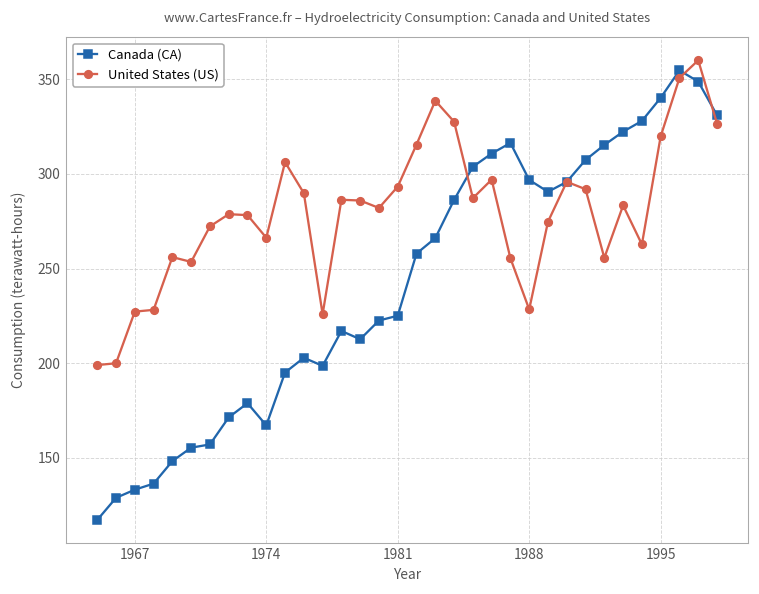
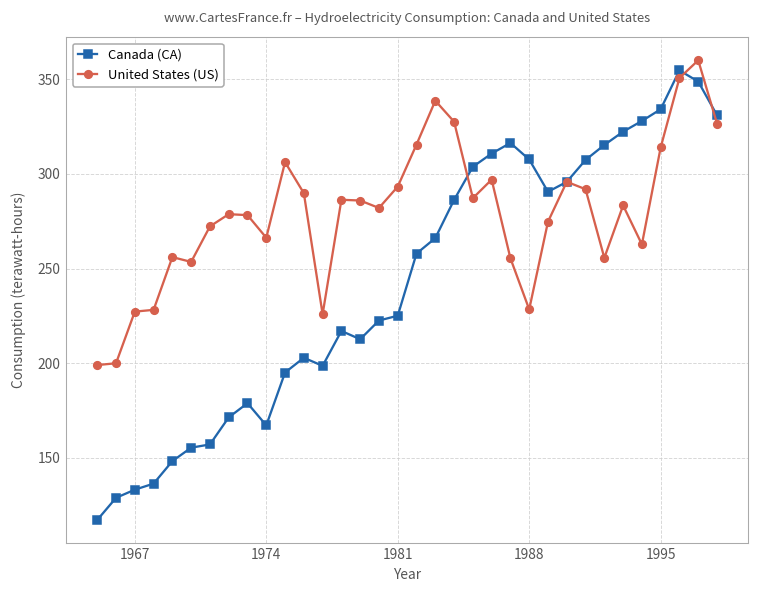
Canada (CA), 1988: 297 -> 308
Canada (CA), 1995: 340 -> 334
United States (US), 1995: 320 -> 314
